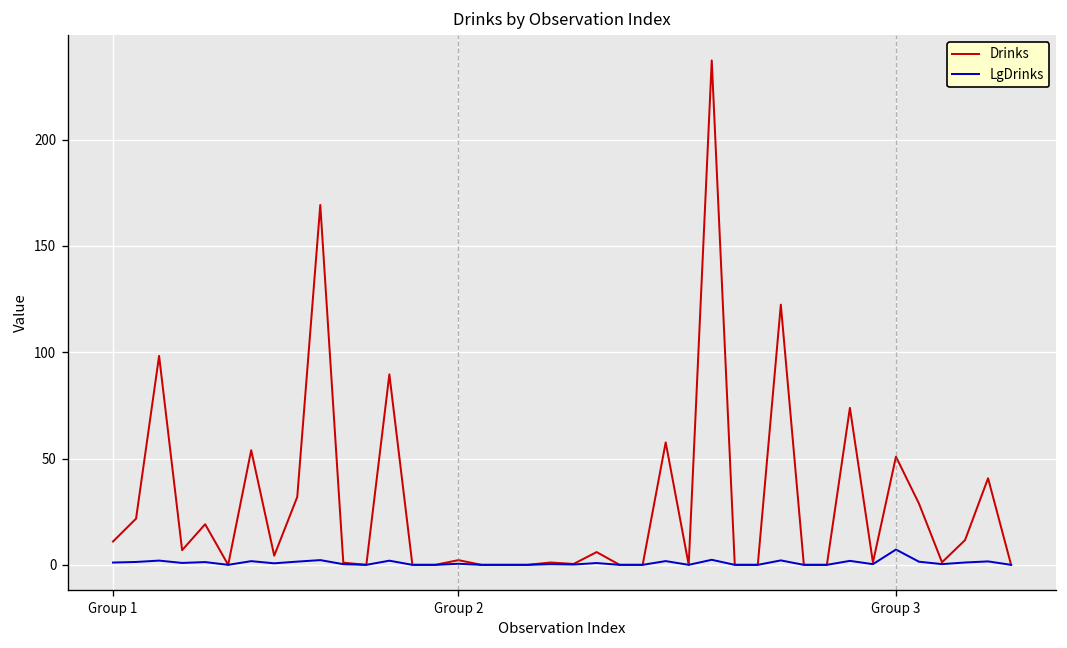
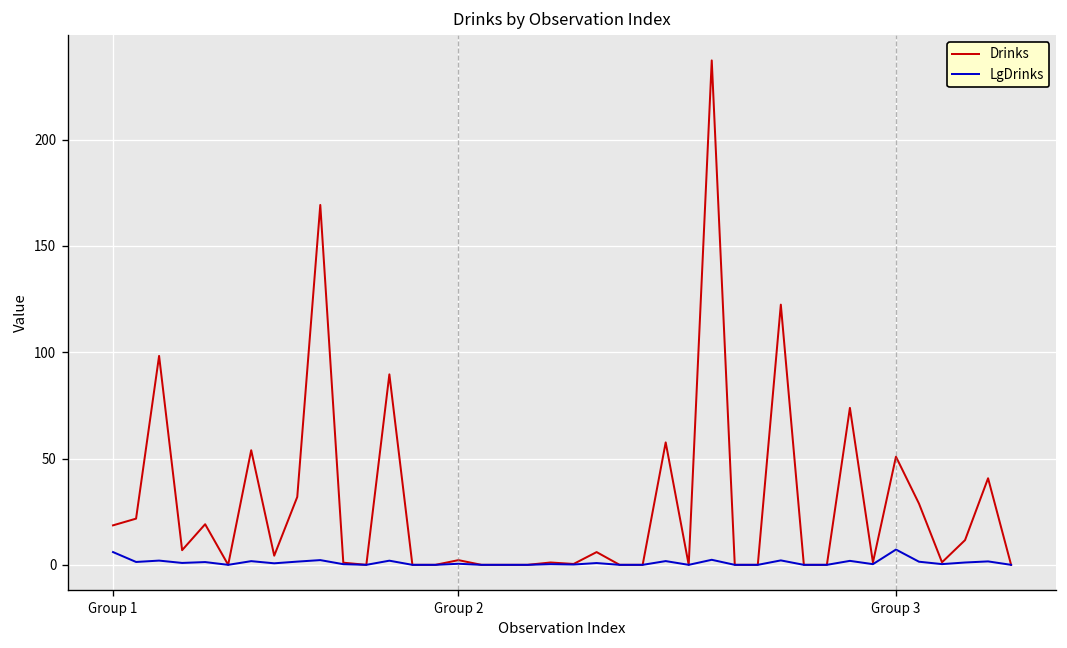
Drinks, Group 1: 11 -> 19
LgDrinks, Group 1: 1 -> 6
